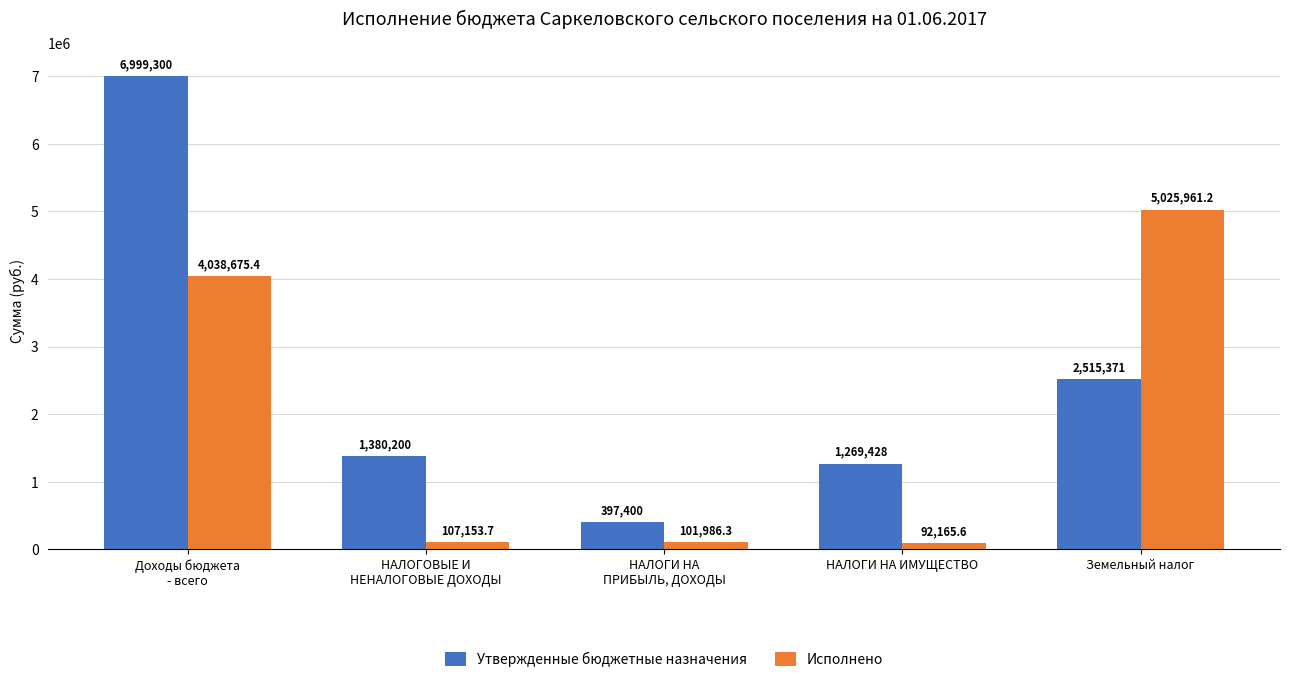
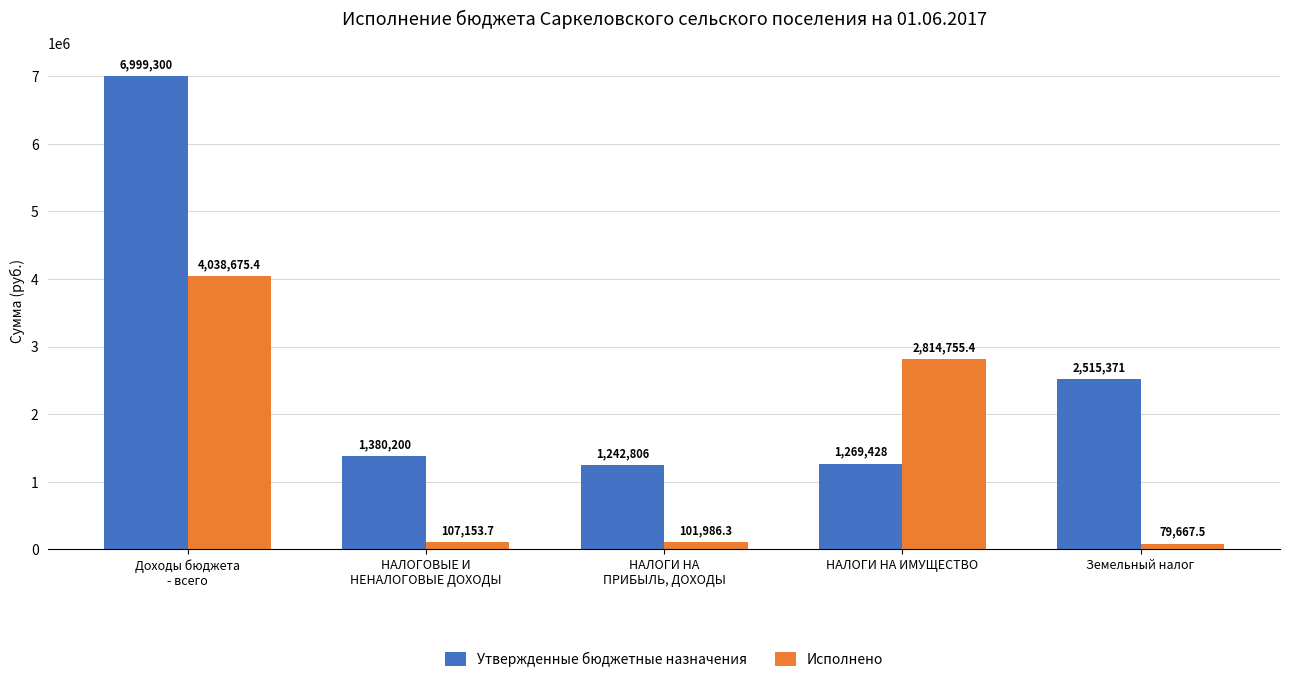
Утвержденные бюджетные назначения, НАЛОГИ НА ПРИБЫЛЬ, ДОХОДЫ: 397,400 -> 1,242,806
Исполнено, НАЛОГИ НА ИМУЩЕСТВО: 92,165.6 -> 2,814,755.4
Исполнено, Земельный налог: 5,025,961.2 -> 79,667.5
